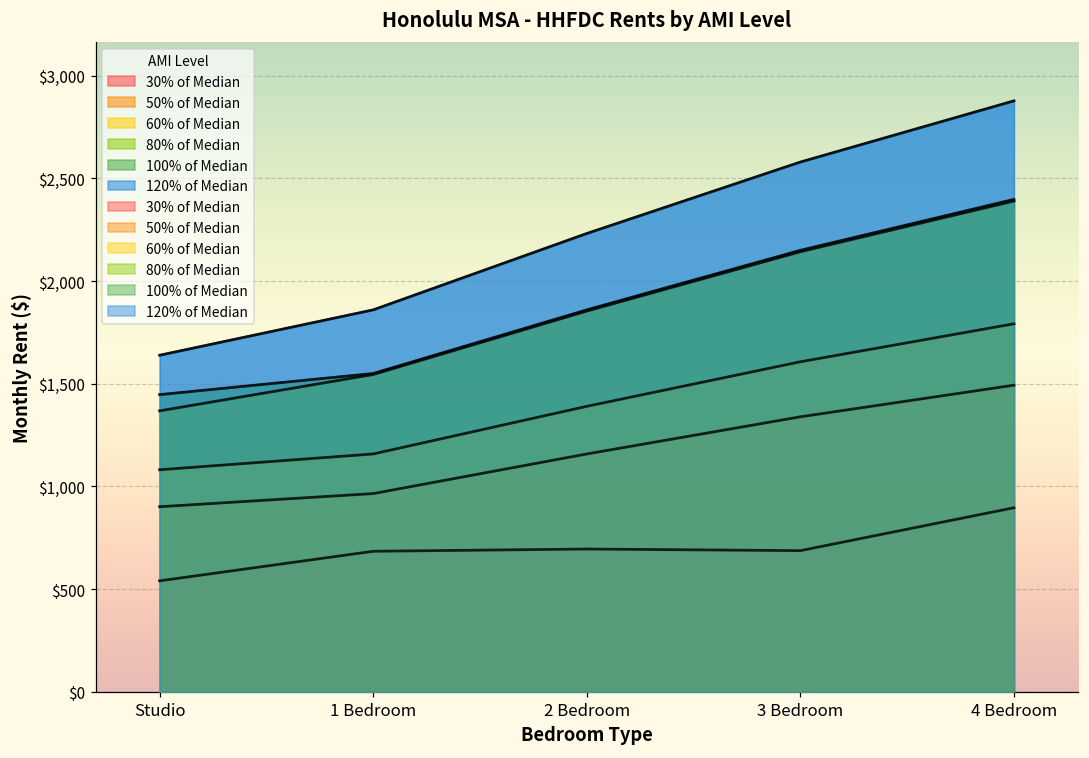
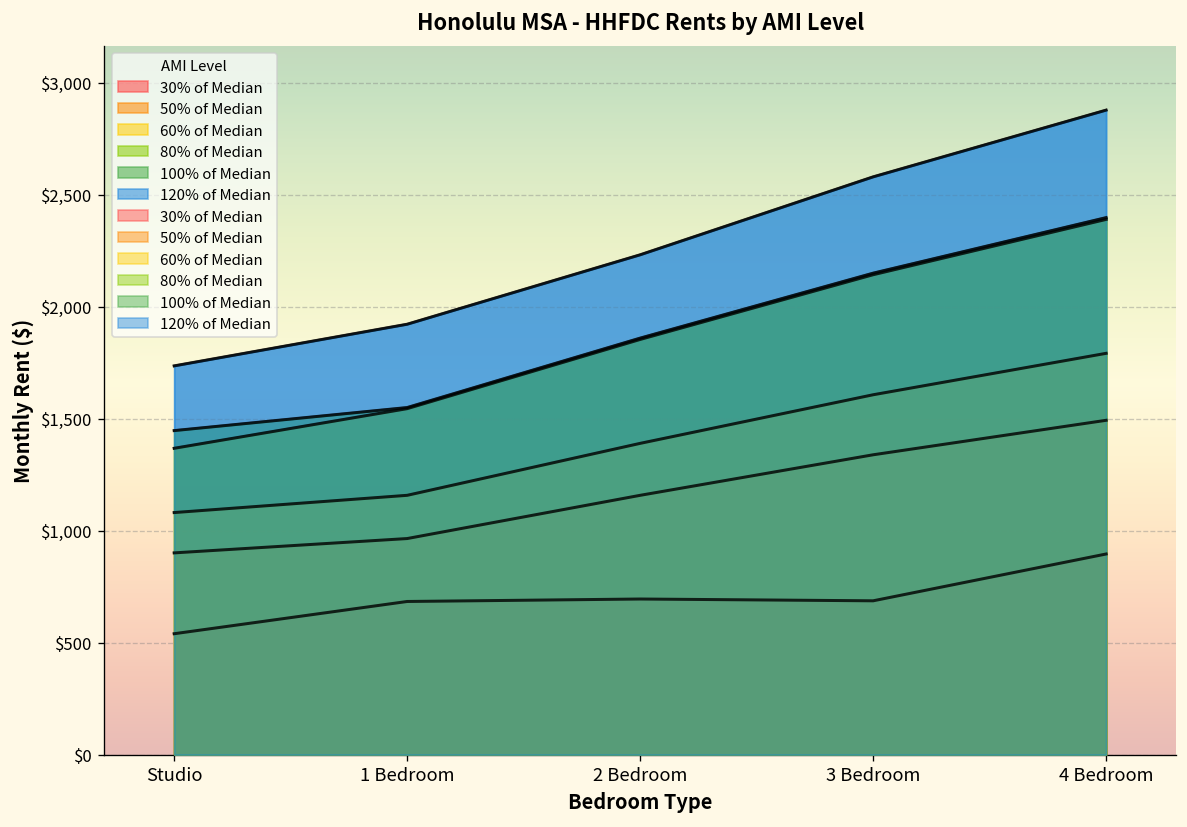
120% of Median, Studio: $1,640 -> $1,740
120% of Median, 1 Bedroom: $1,860 -> $1,920
